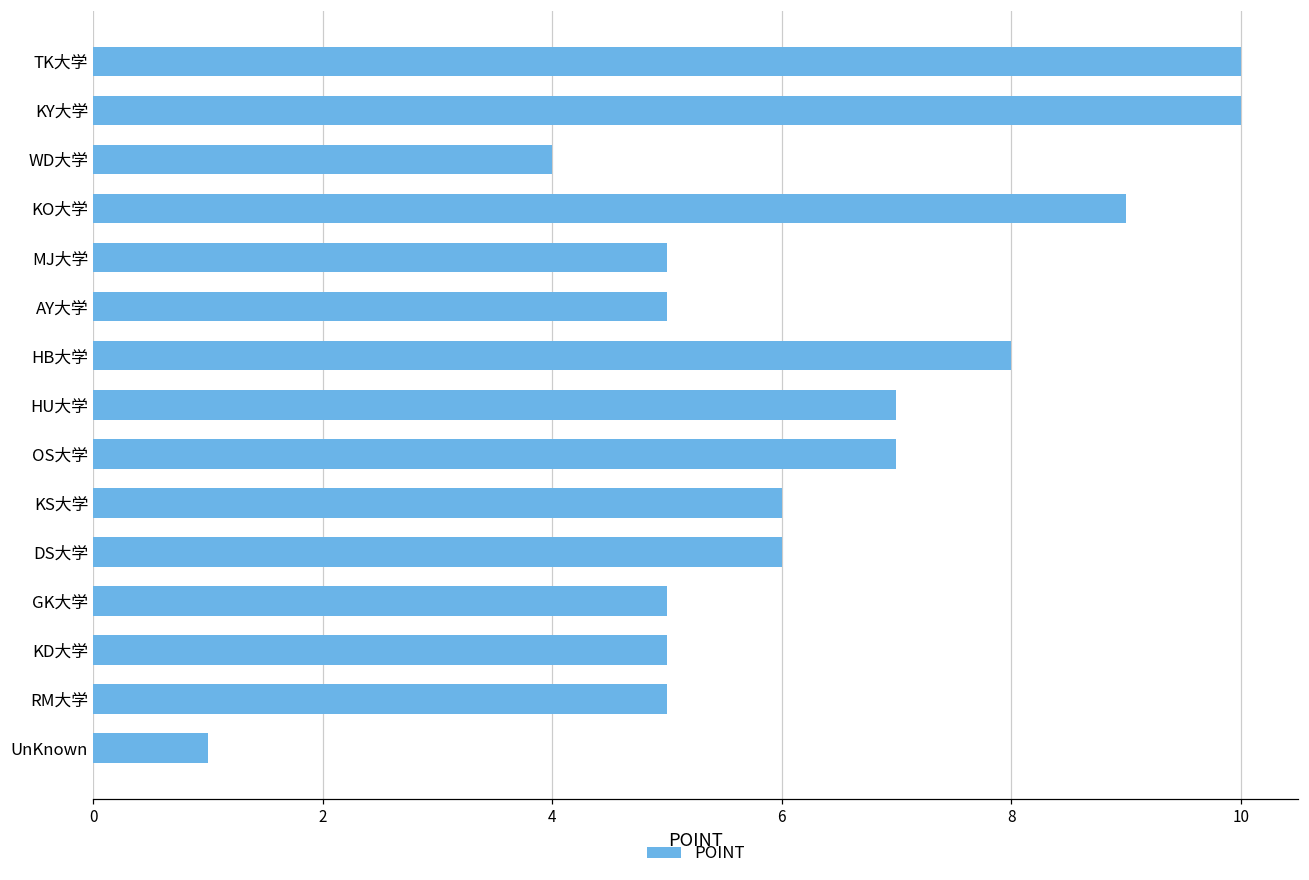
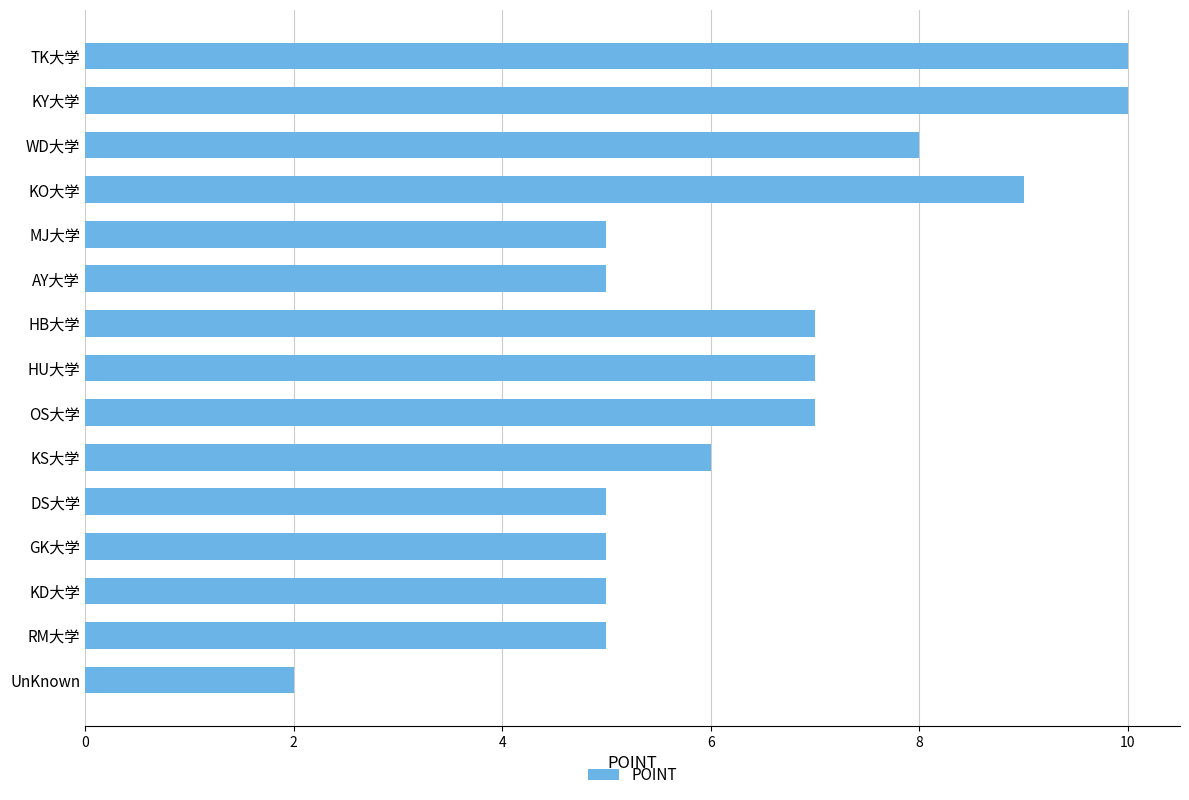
WD大学: 4 -> 8
HB大学: 8 -> 7
DS大学: 6 -> 5
UnKnown: 1 -> 2
